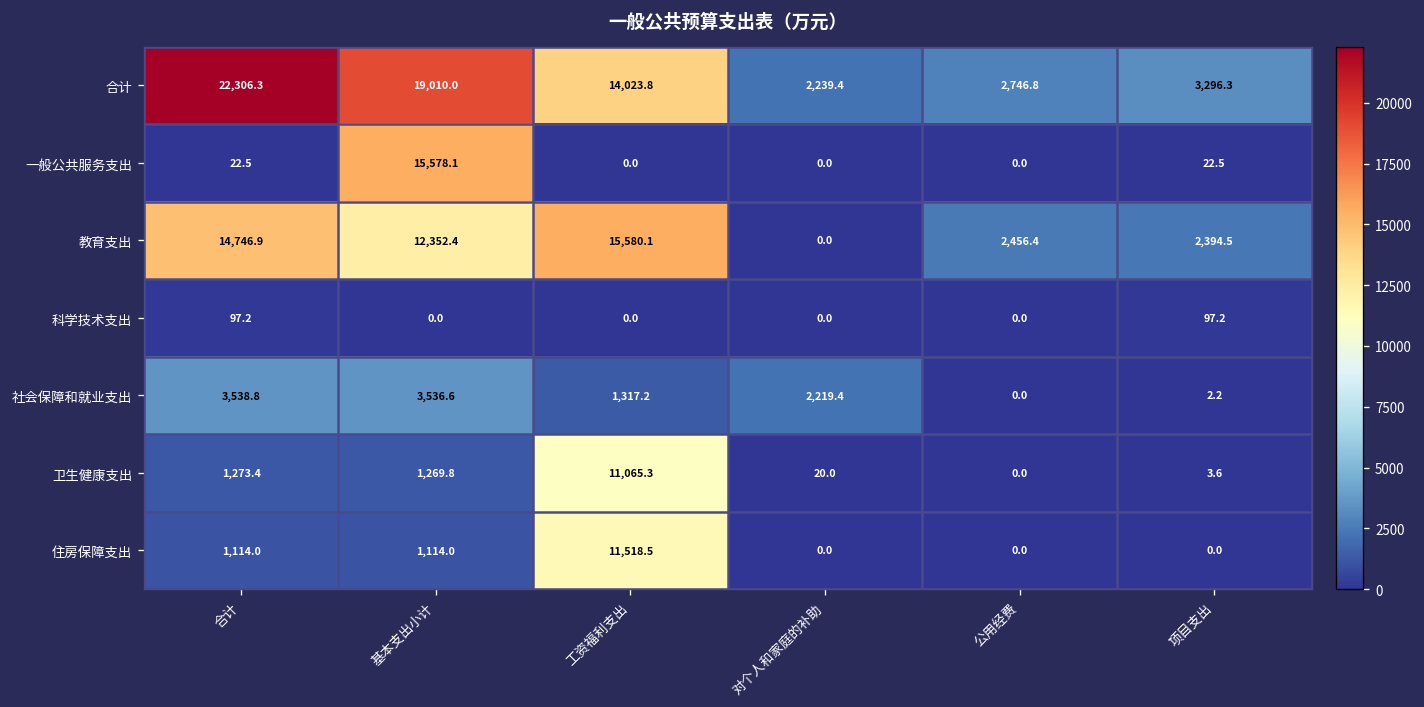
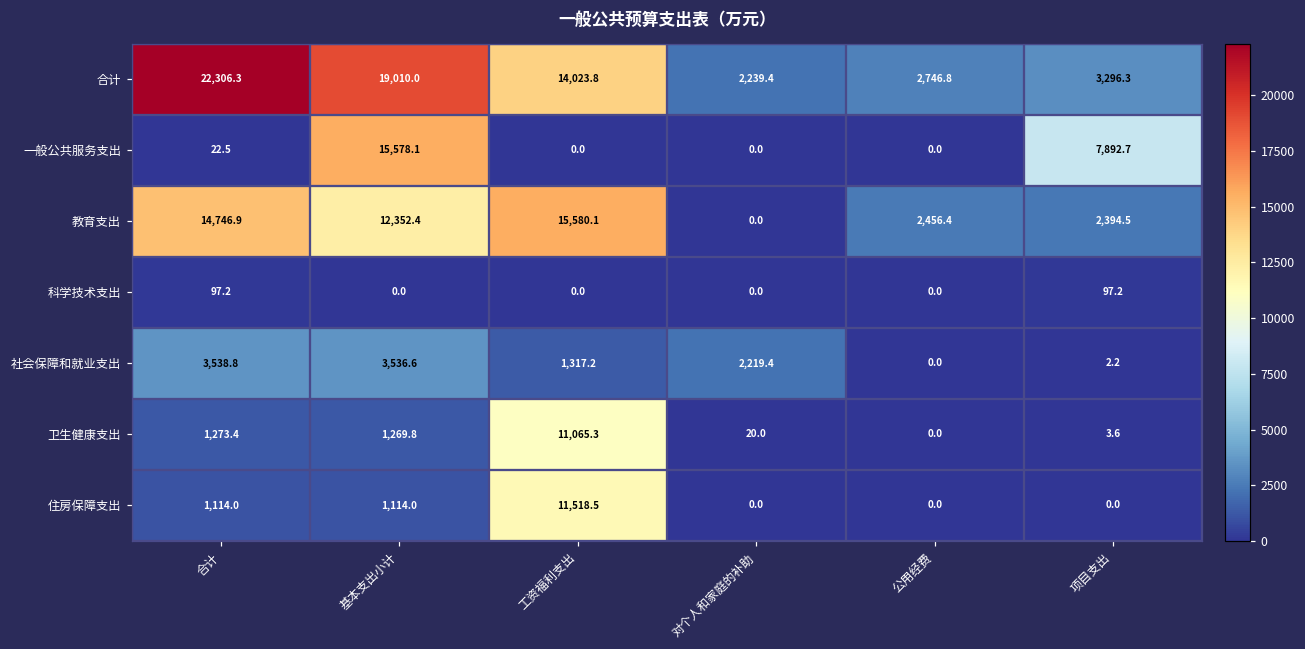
一般公共服务支出, 项目支出: 22.5 -> 7,892.7
